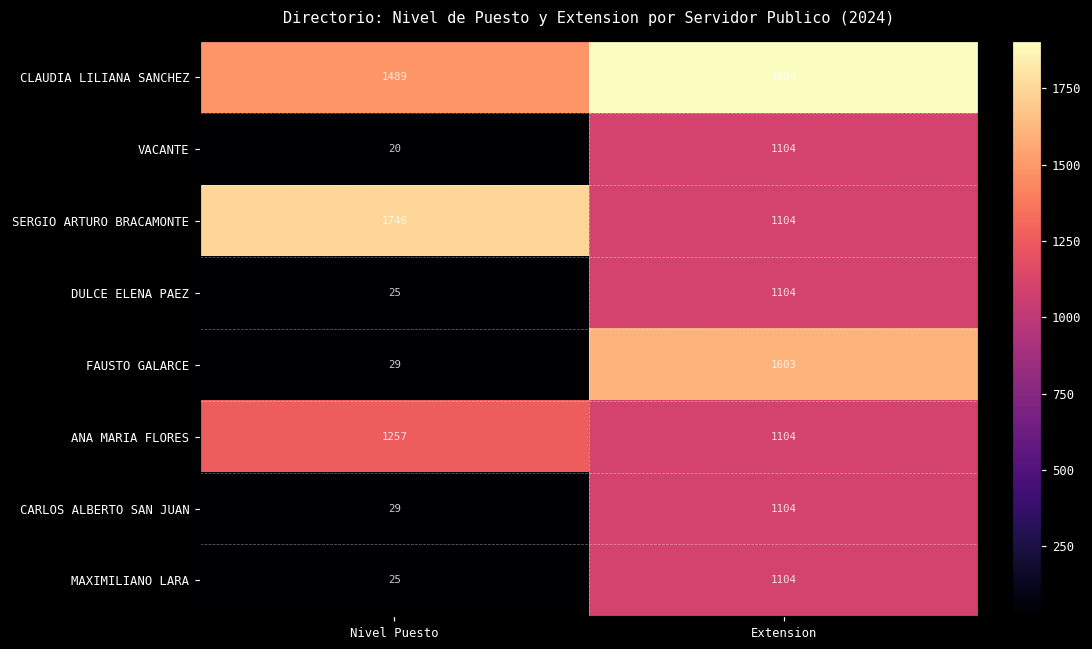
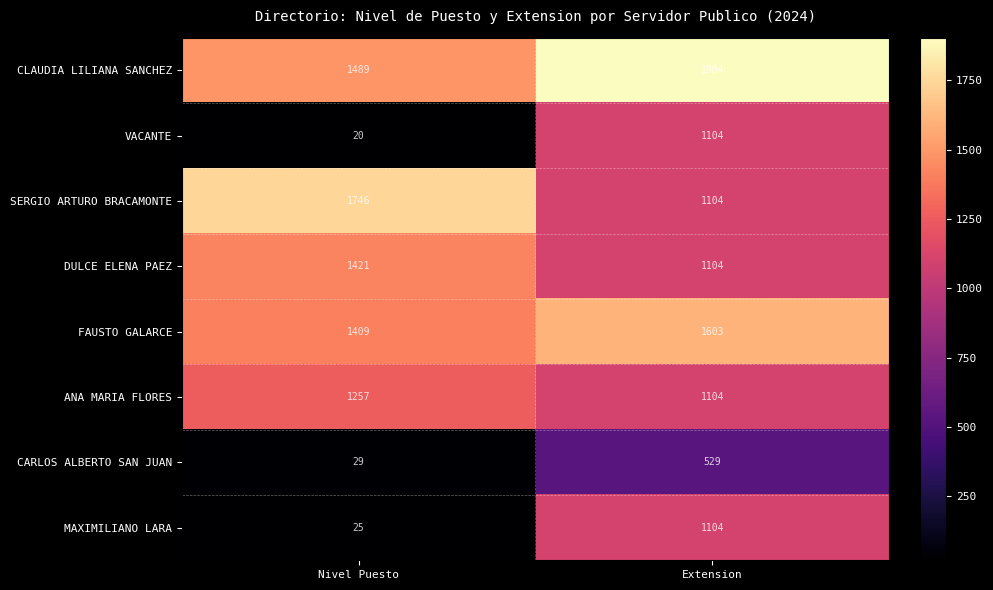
DULCE ELENA PAEZ, Nivel Puesto: 25 -> 1421
FAUSTO GALARCE, Nivel Puesto: 29 -> 1409
CARLOS ALBERTO SAN JUAN, Extension: 1104 -> 529
